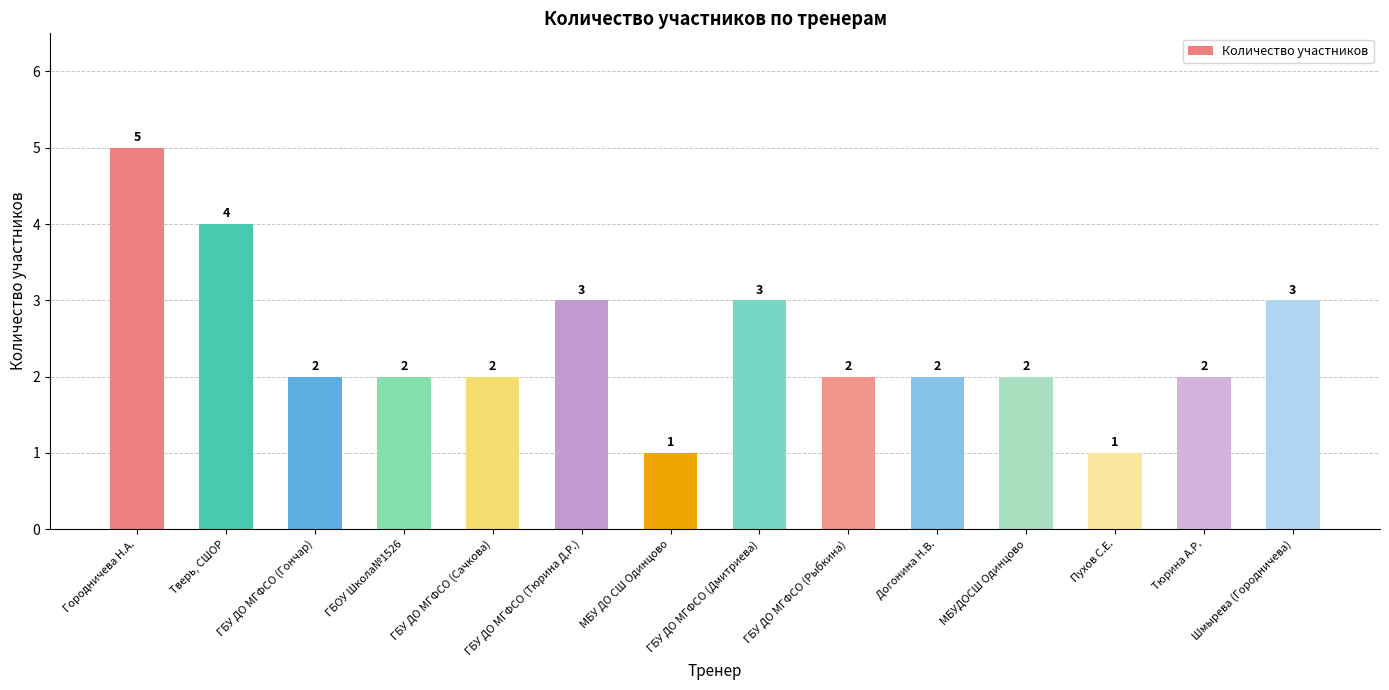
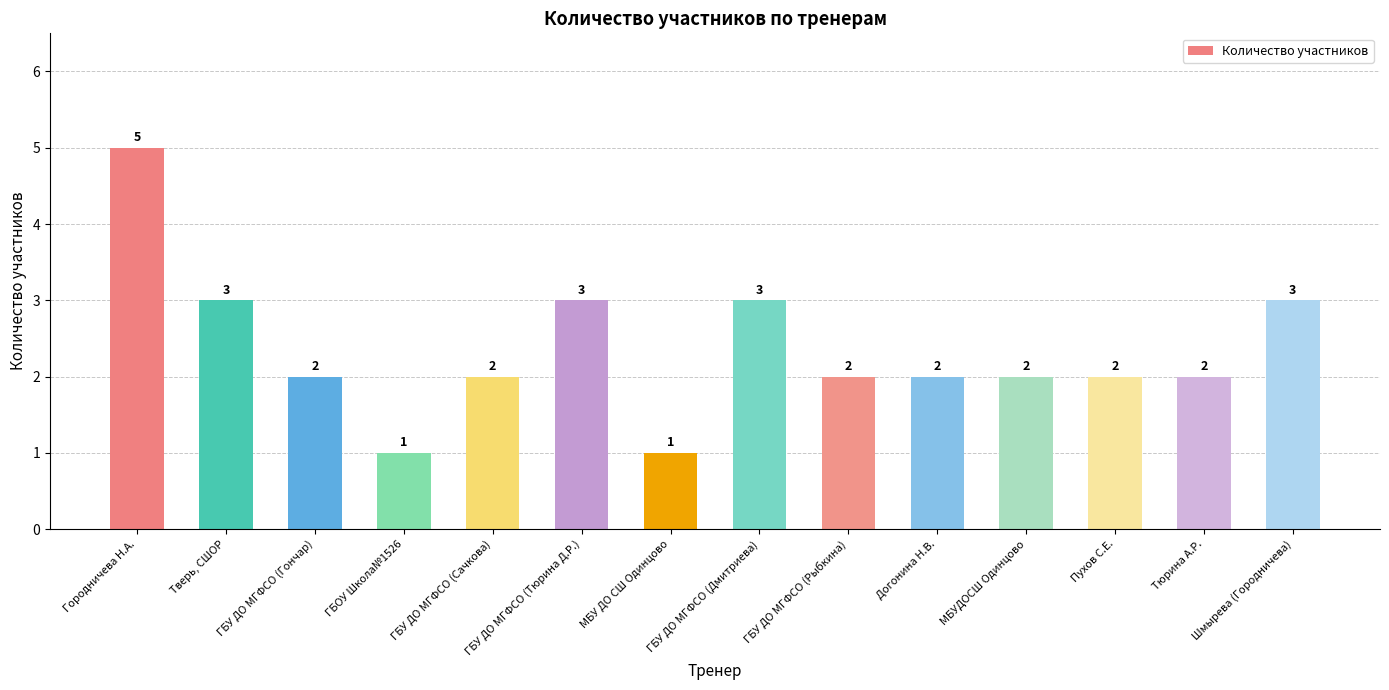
Тверь, СШОР: 4 -> 3
ГБОУ Школа№1526: 2 -> 1
Пухов С.Е.: 1 -> 2
